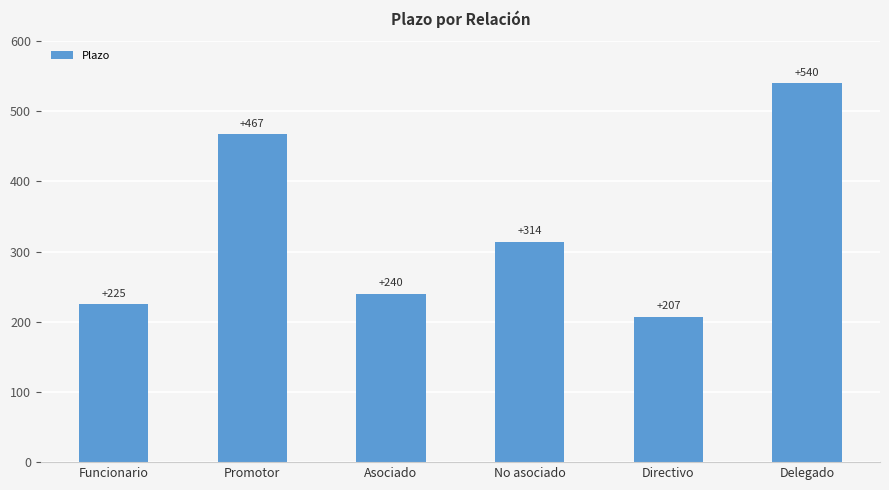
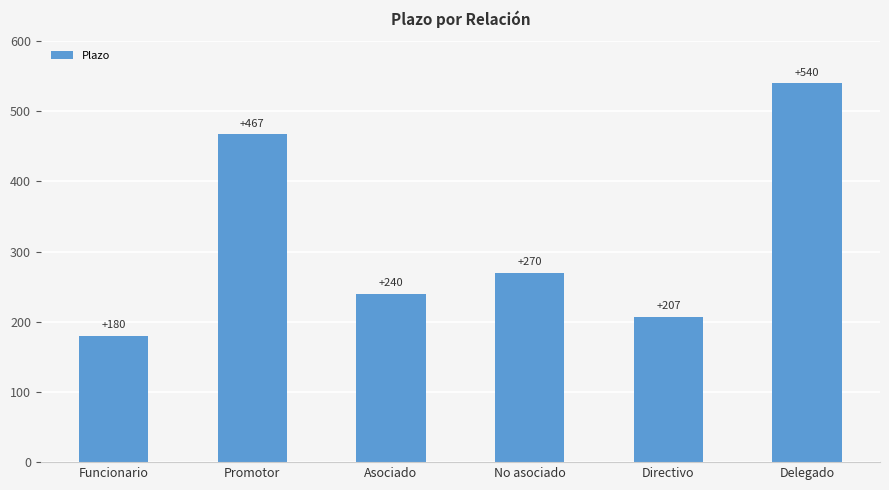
Funcionario: +225 -> +180
No asociado: +314 -> +270
